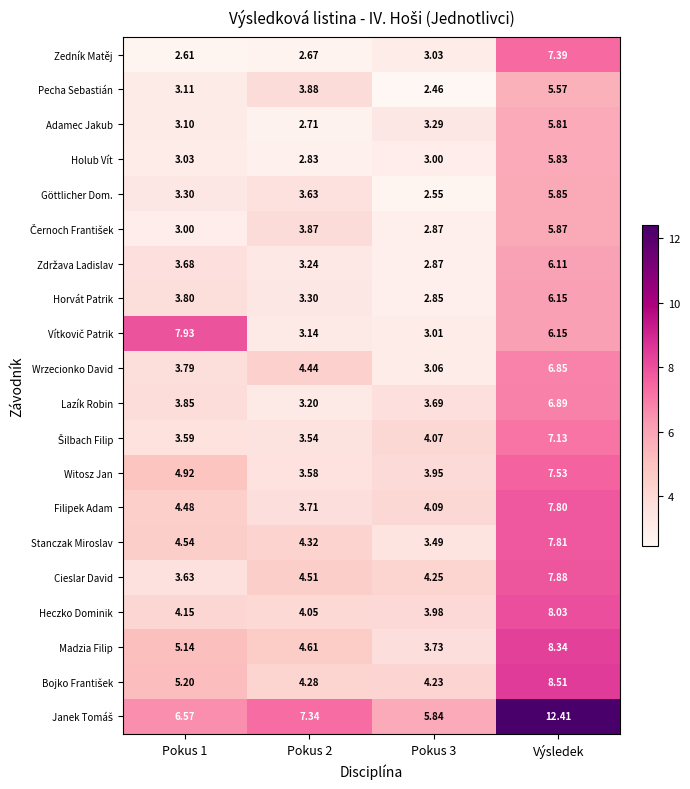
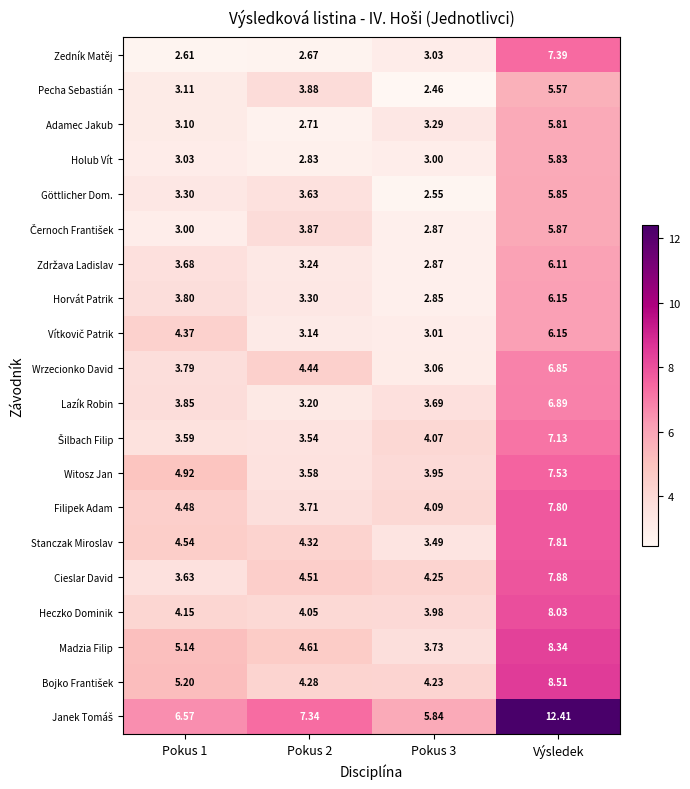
Vítkovič Patrik, Pokus 1: 7.93 -> 4.37
